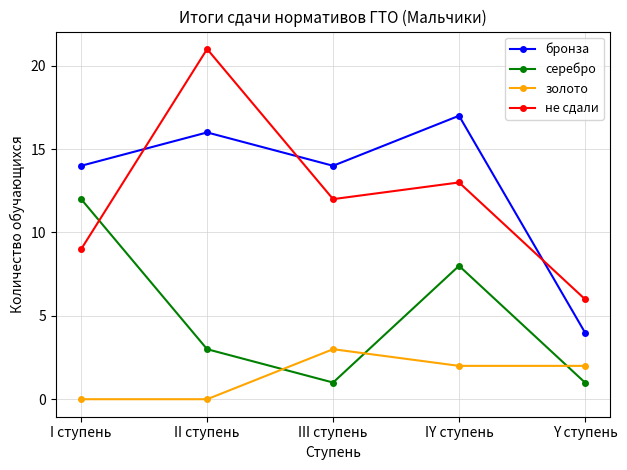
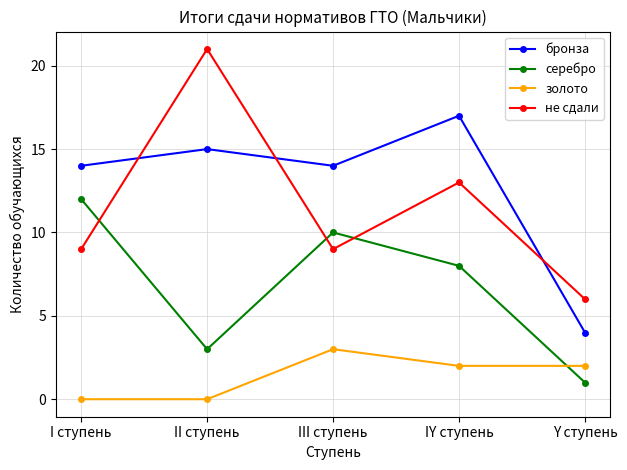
бронза, II ступень: 16 -> 15
серебро, III ступень: 1 -> 10
не сдали, III ступень: 12 -> 9
